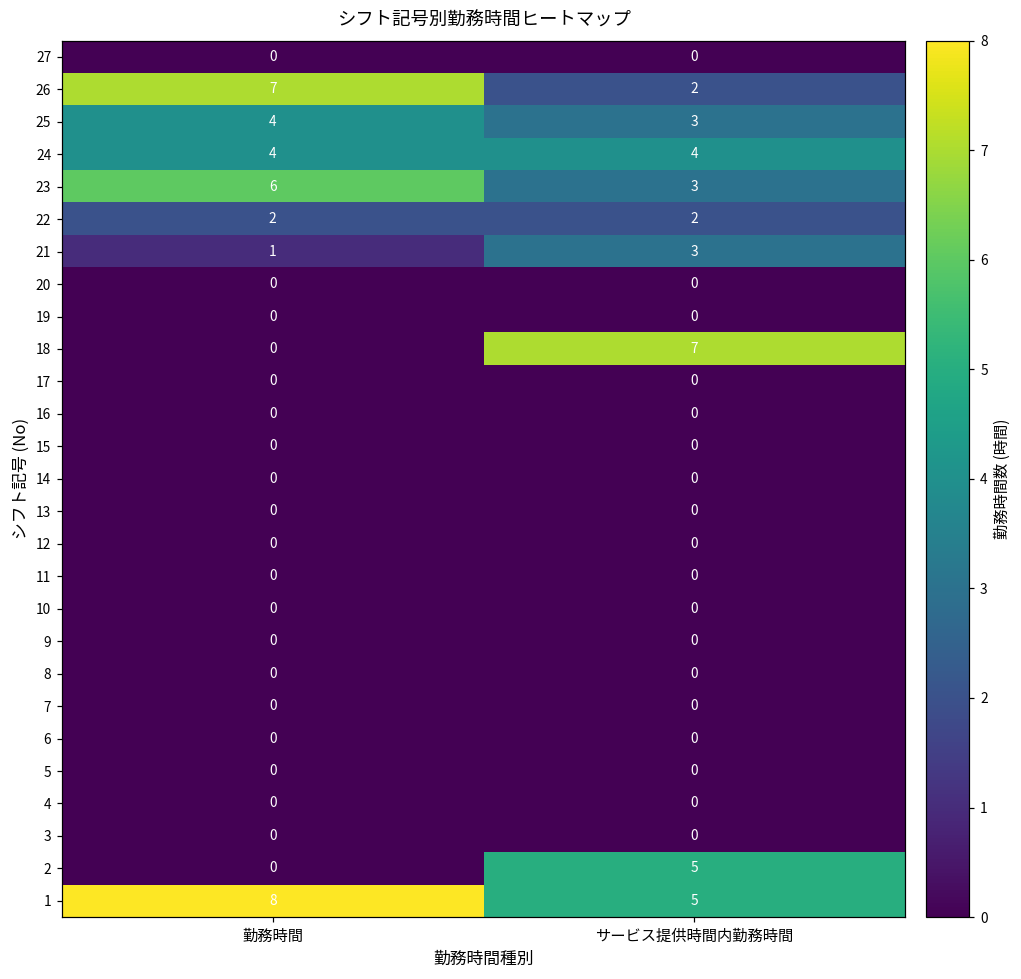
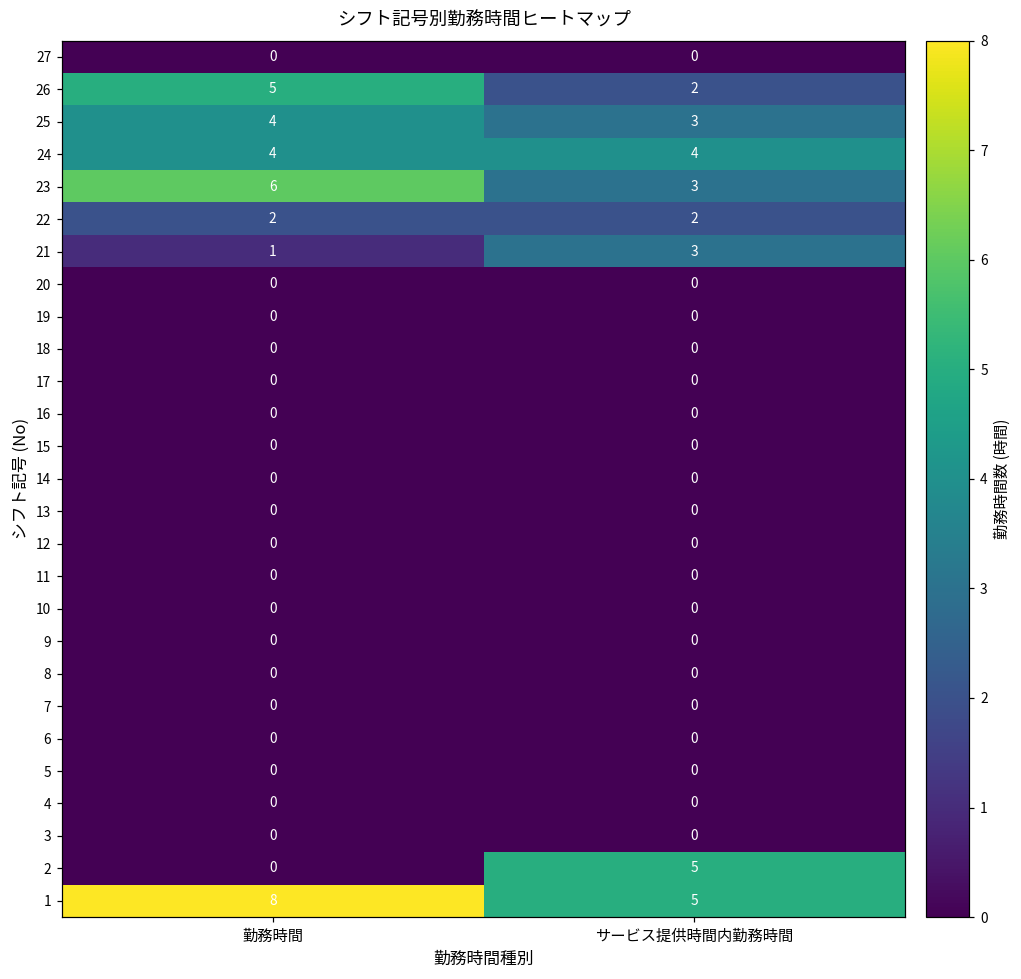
26, 勤務時間: 7 -> 5
18, サービス提供時間内勤務時間: 7 -> 0
